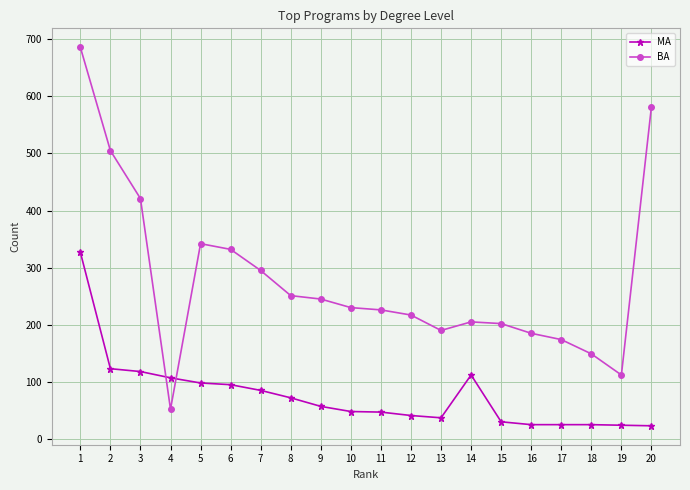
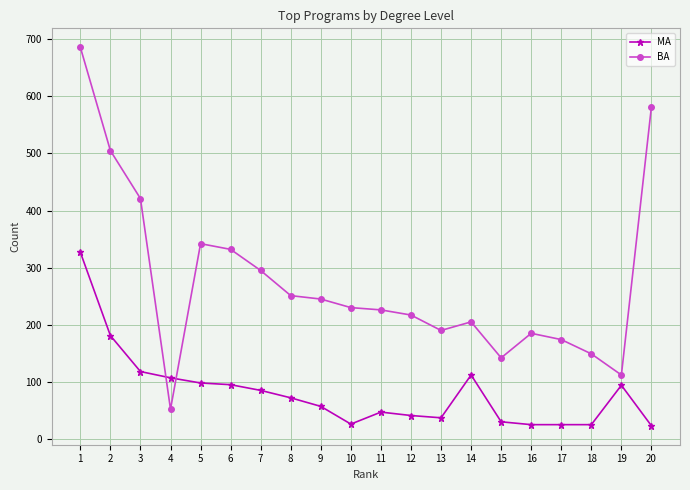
MA, 2: 120 -> 180
MA, 10: 50 -> 30
BA, 15: 200 -> 140
MA, 19: 20 -> 90
